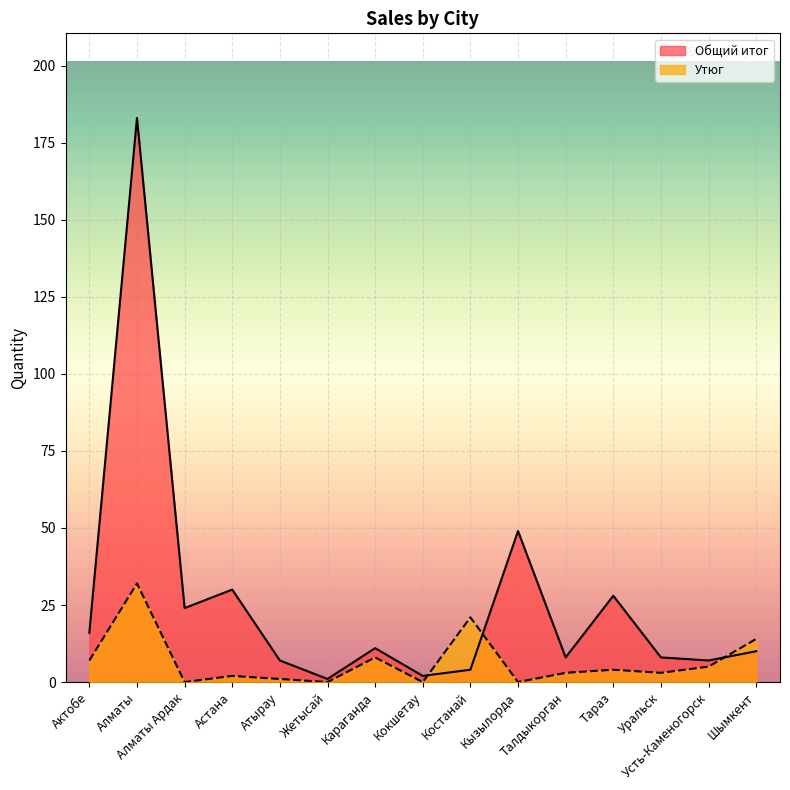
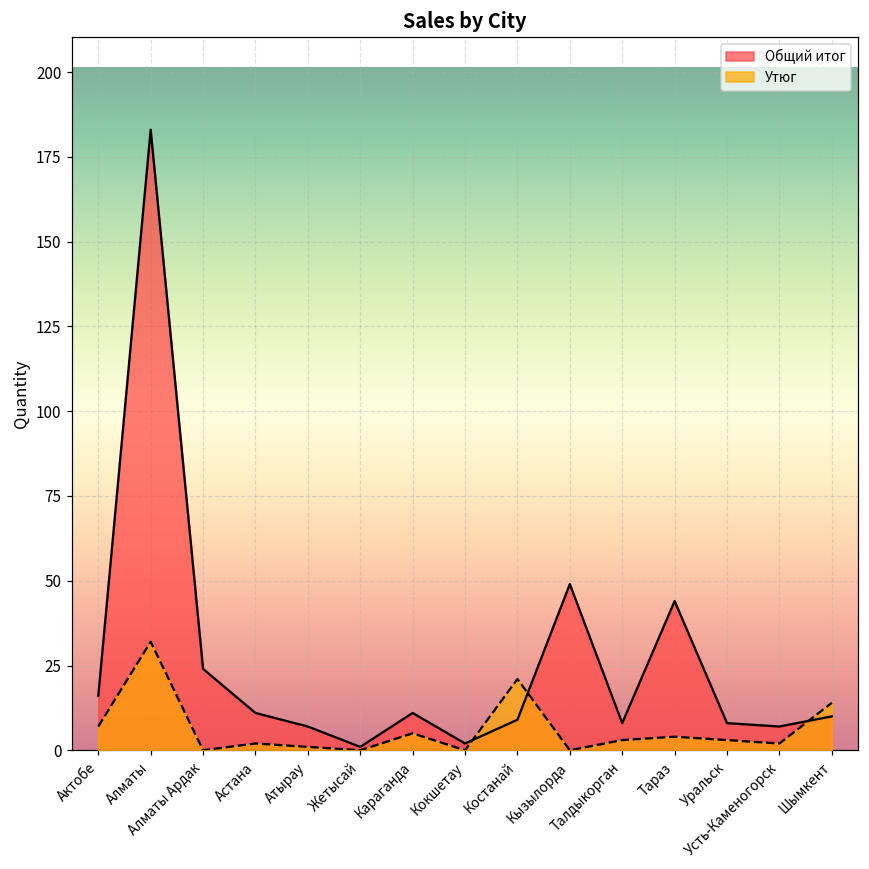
Общий итог, Астана: 30 -> 11
Утюг, Караганда: 8 -> 5
Общий итог, Костанай: 4 -> 9
Общий итог, Тараз: 28 -> 44
Утюг, Усть-Каменогорск: 5 -> 2
